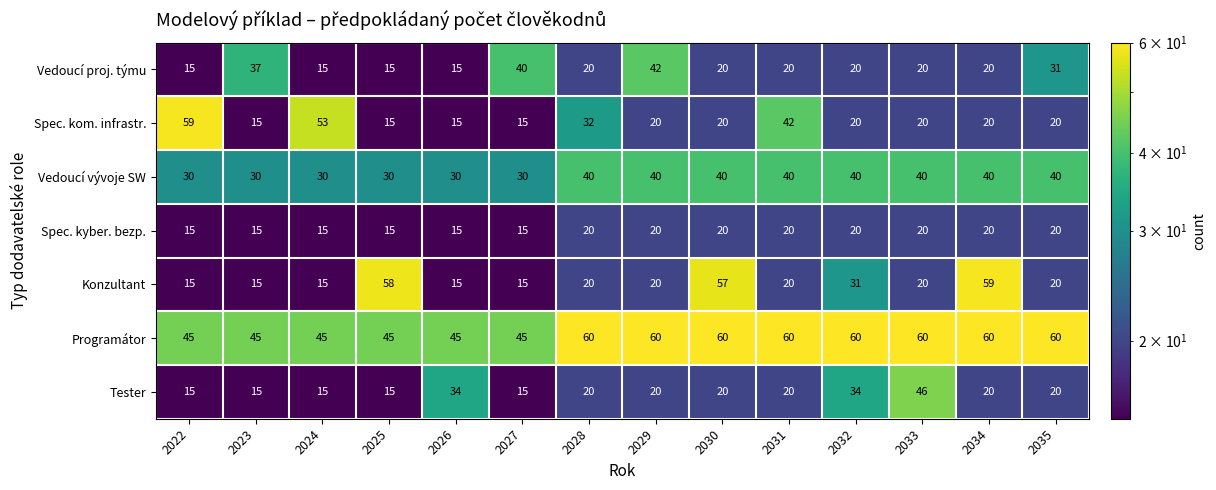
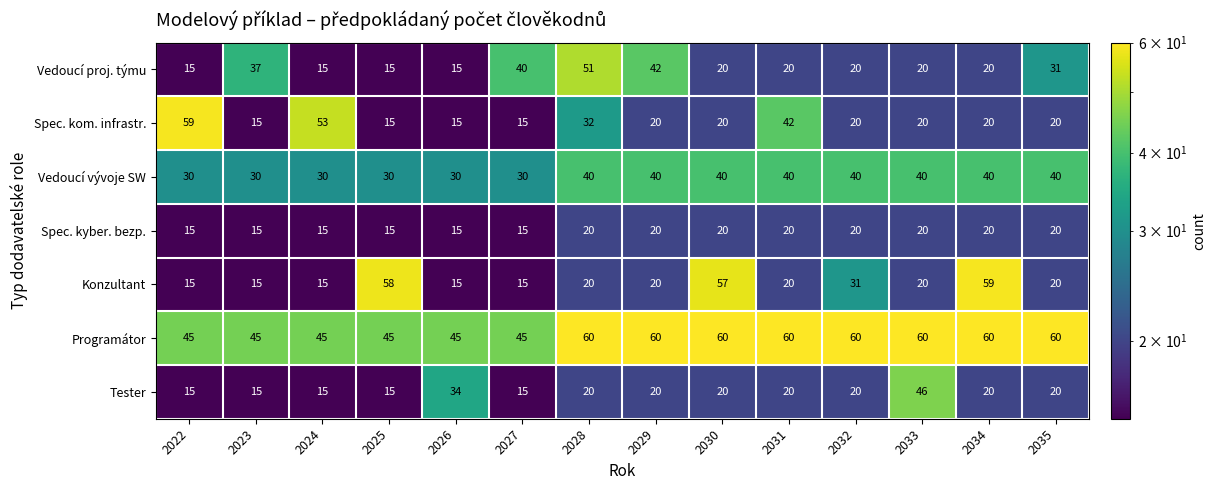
Vedoucí proj. týmu, 2028: 20 -> 51
Tester, 2032: 34 -> 20
